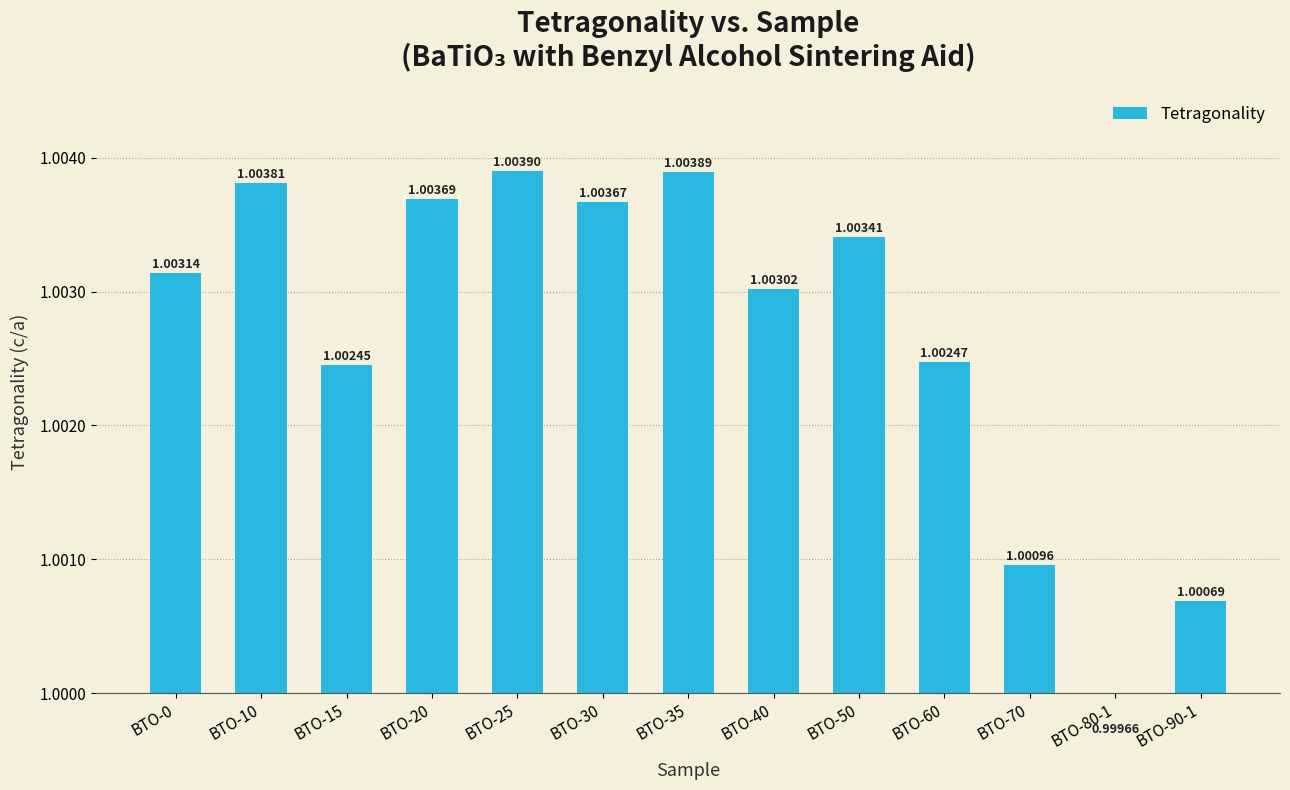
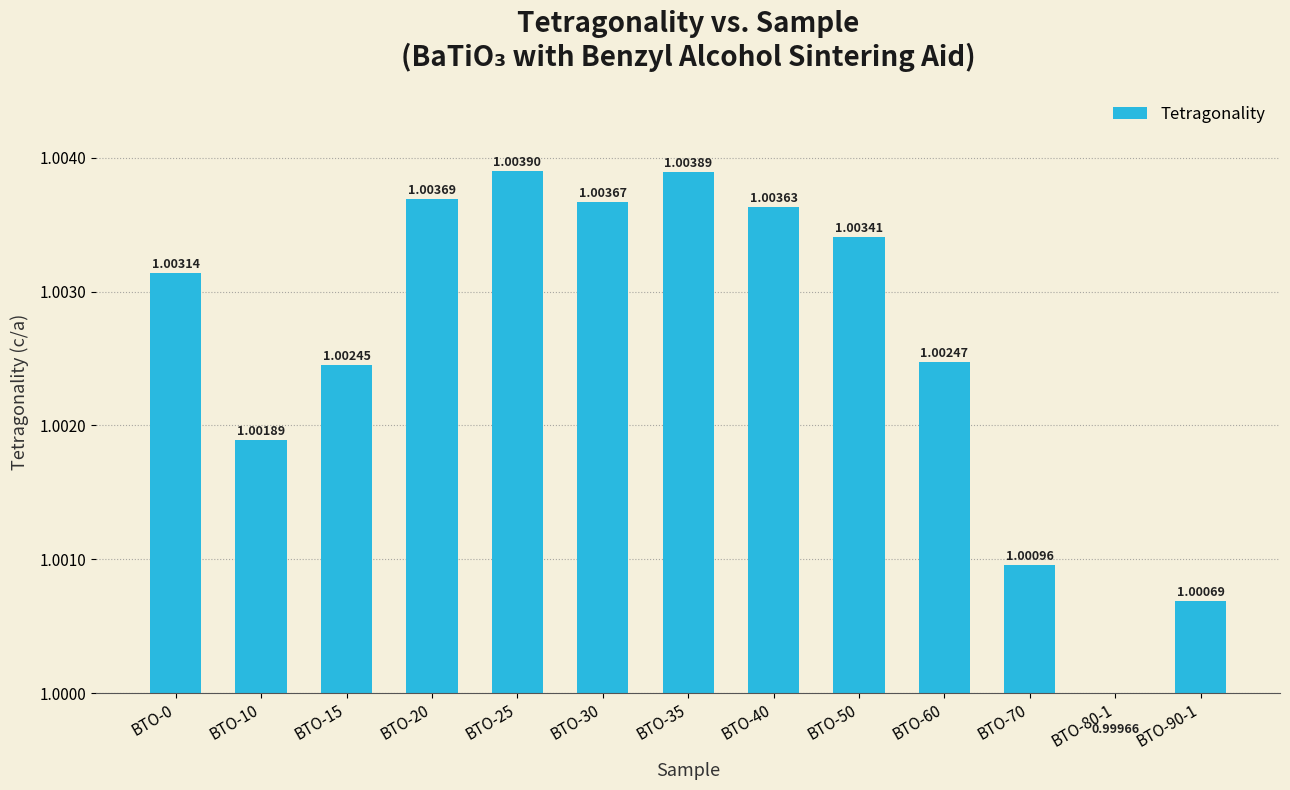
BTO-10: 1.00381 -> 1.00189
BTO-40: 1.00302 -> 1.00363
